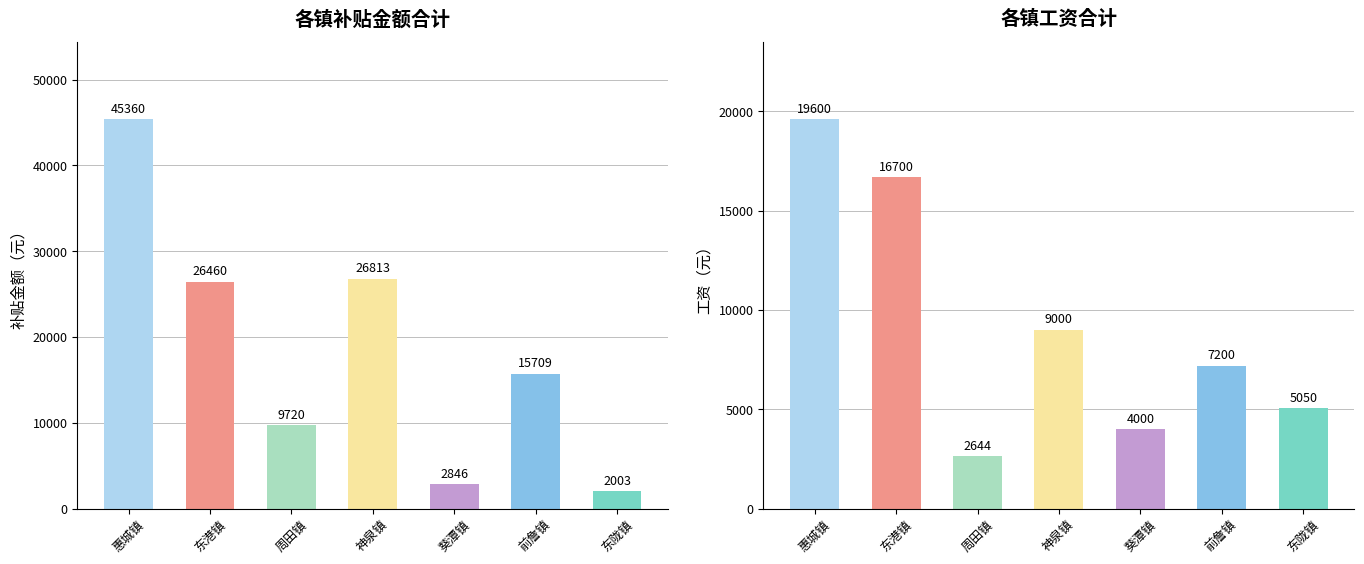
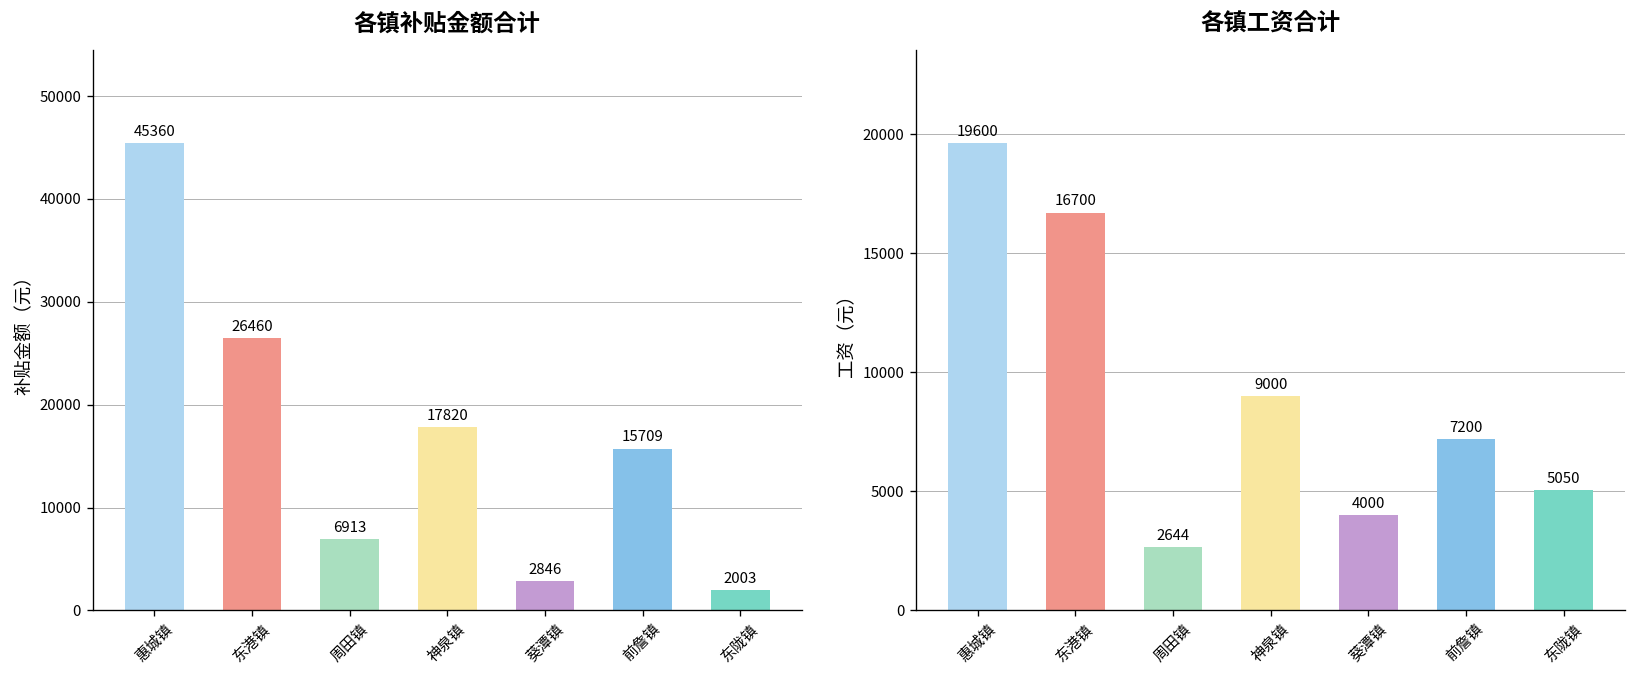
各镇补贴金额合计, 周田镇: 9720 -> 6913
各镇补贴金额合计, 神泉镇: 26813 -> 17820
